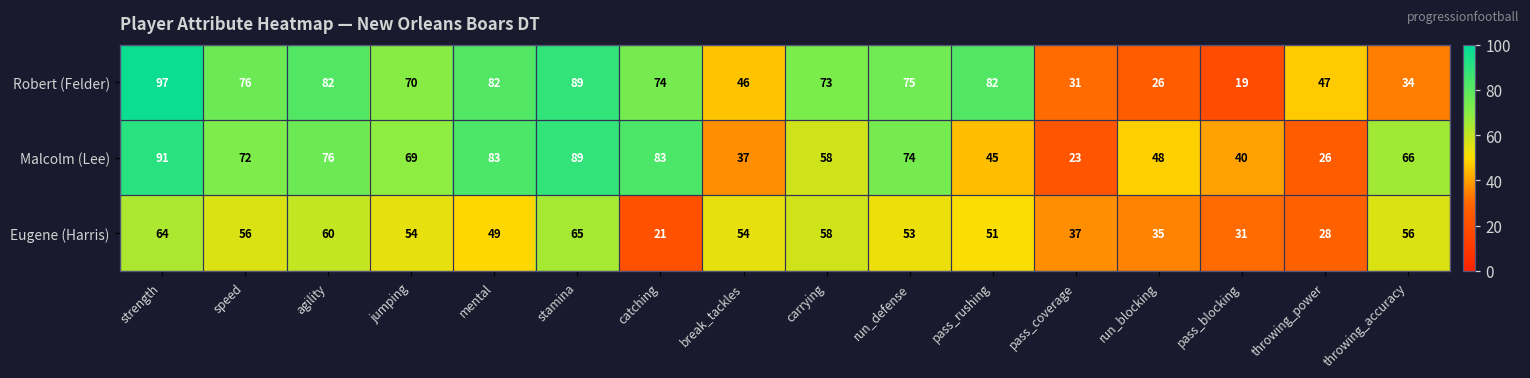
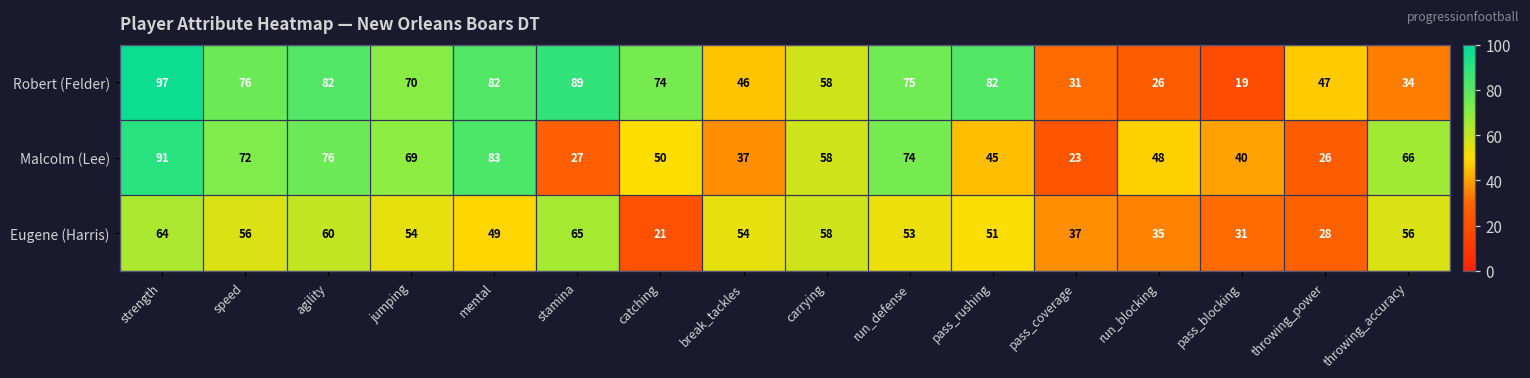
Robert (Felder), carrying: 73 -> 58
Malcolm (Lee), stamina: 89 -> 27
Malcolm (Lee), catching: 83 -> 50
